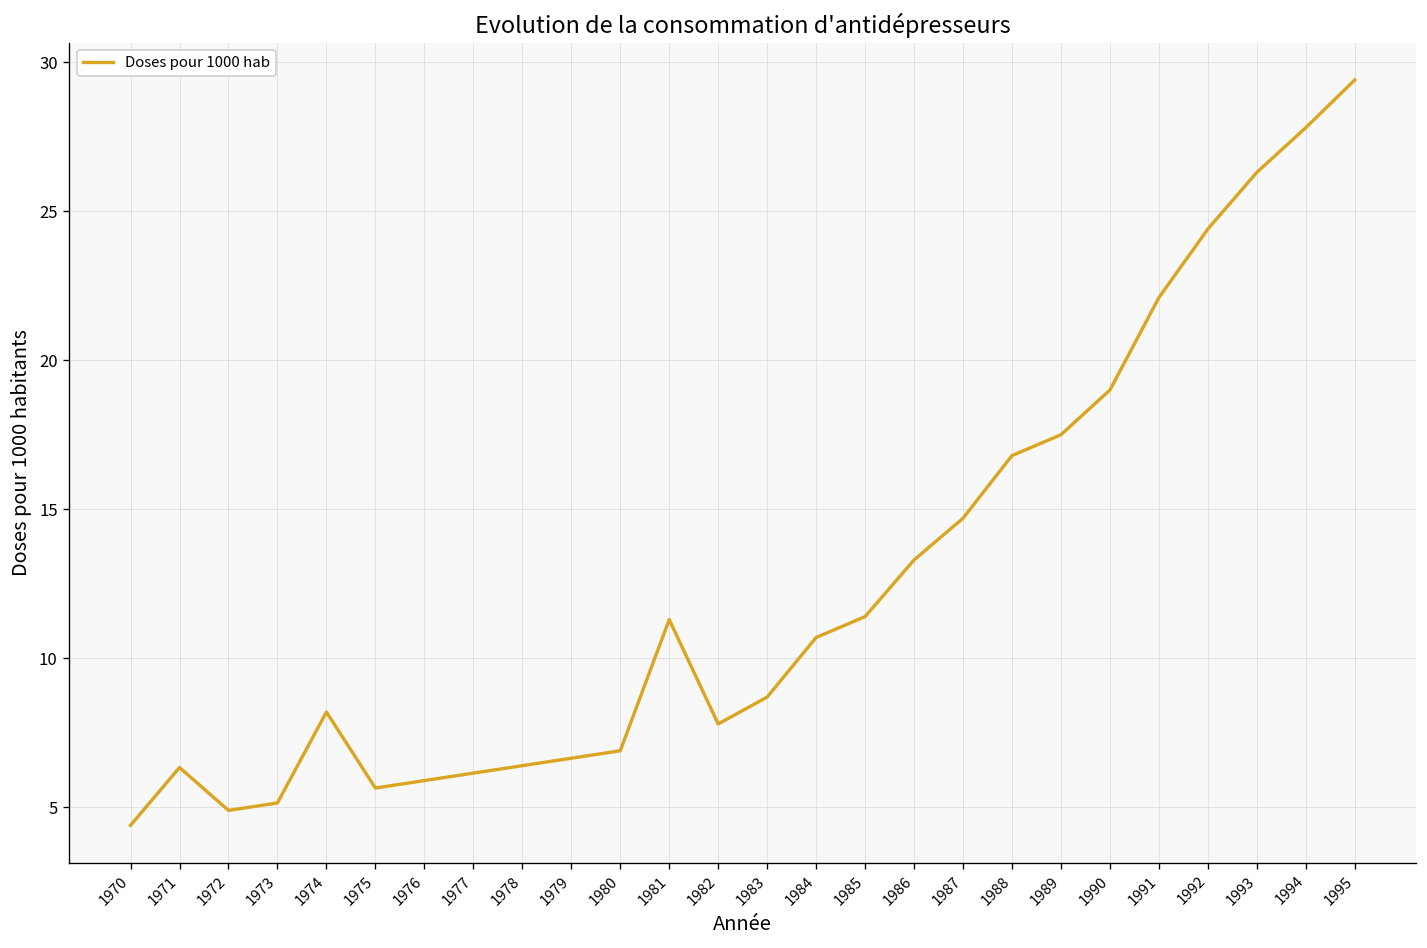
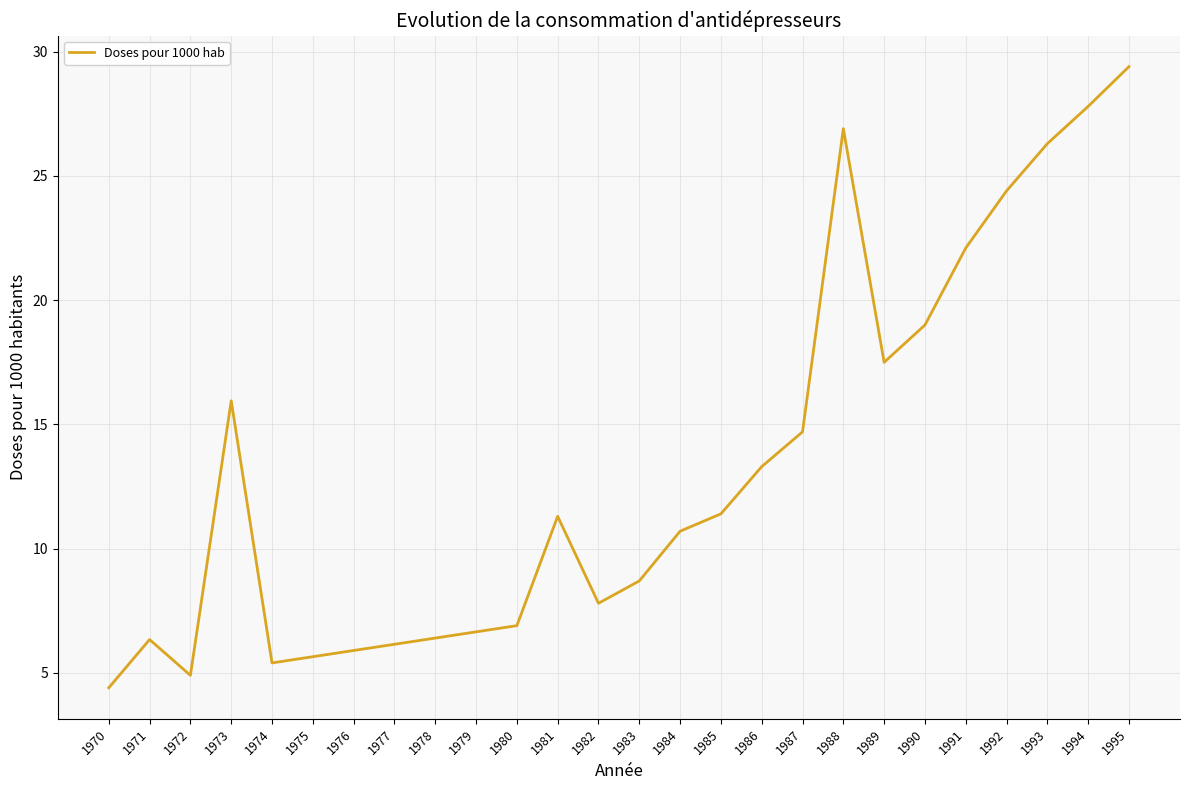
1973: 5.2 -> 16.0
1974: 8.2 -> 5.4
1988: 16.8 -> 26.9
